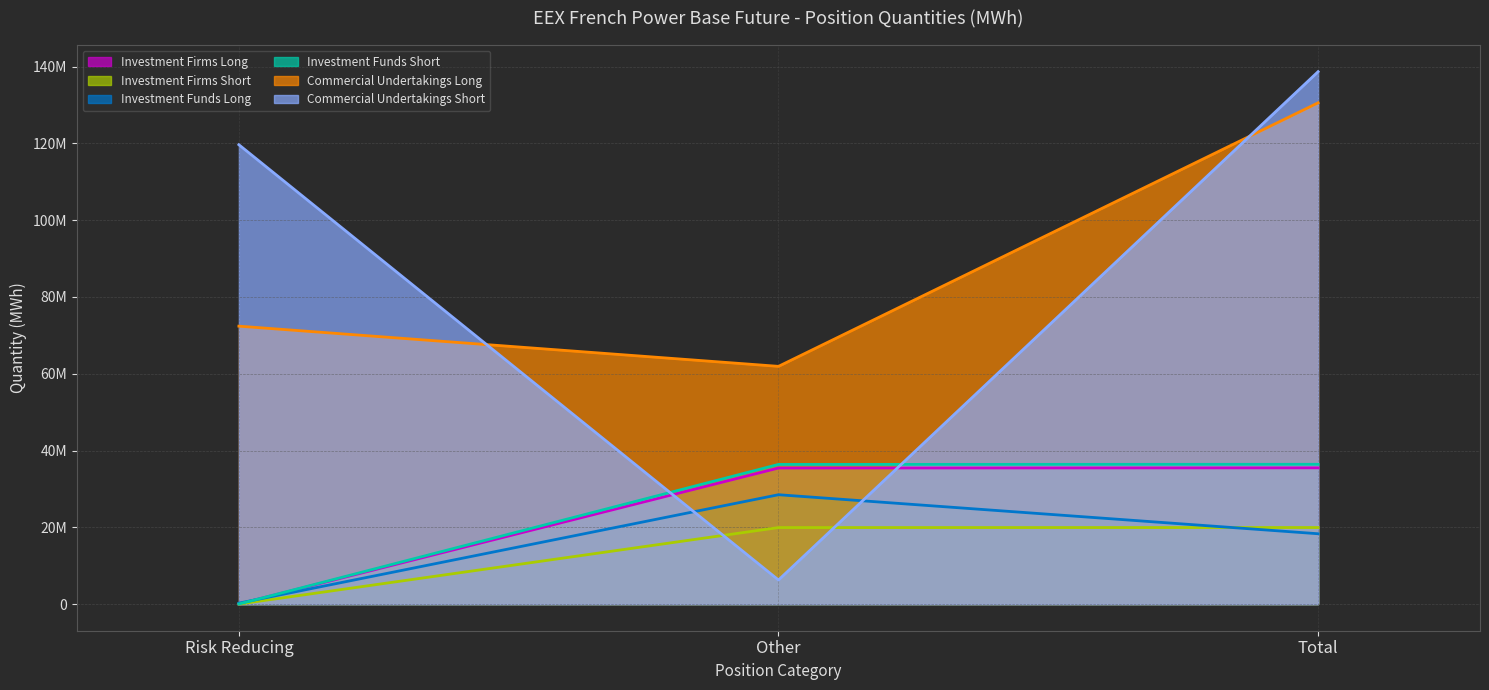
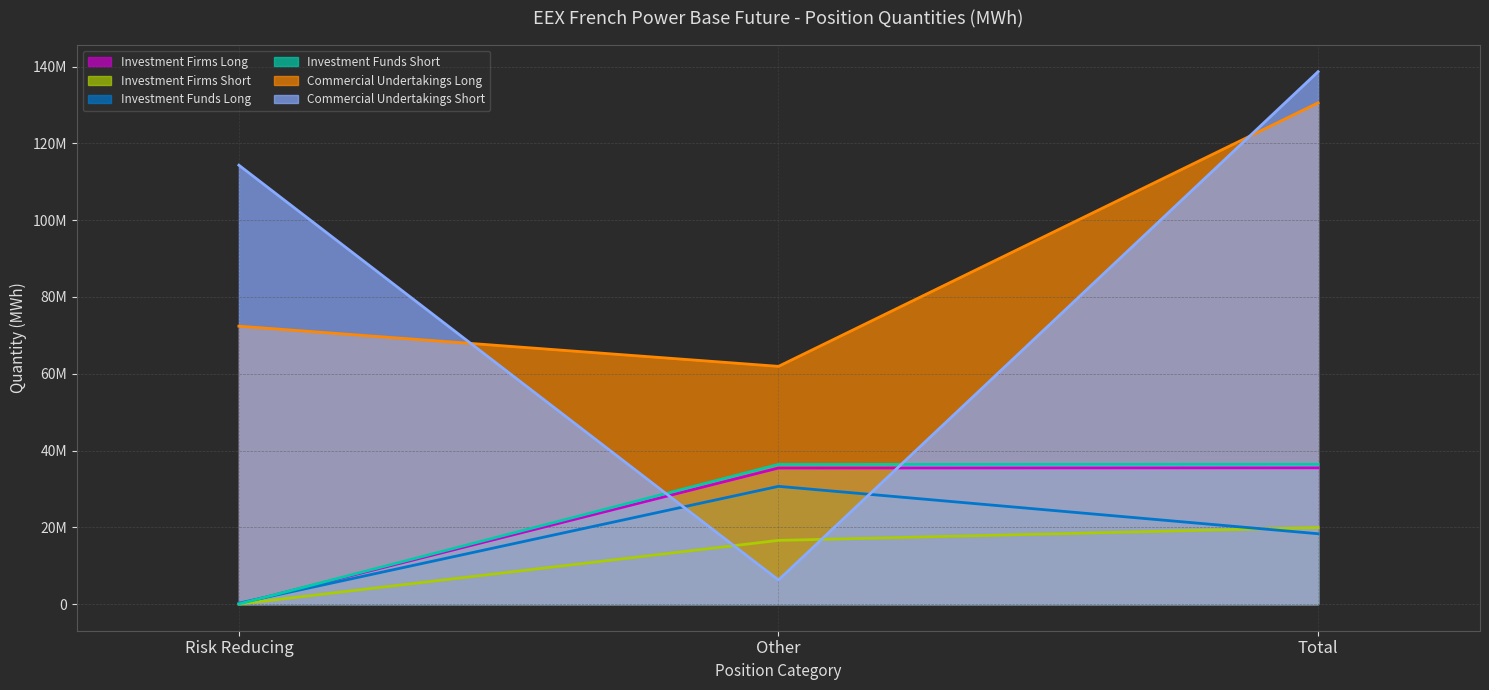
Commercial Undertakings Short, Risk Reducing: 120000000 -> 114000000
Investment Firms Short, Other: 20000000 -> 17000000
Investment Funds Long, Other: 28000000 -> 31000000
